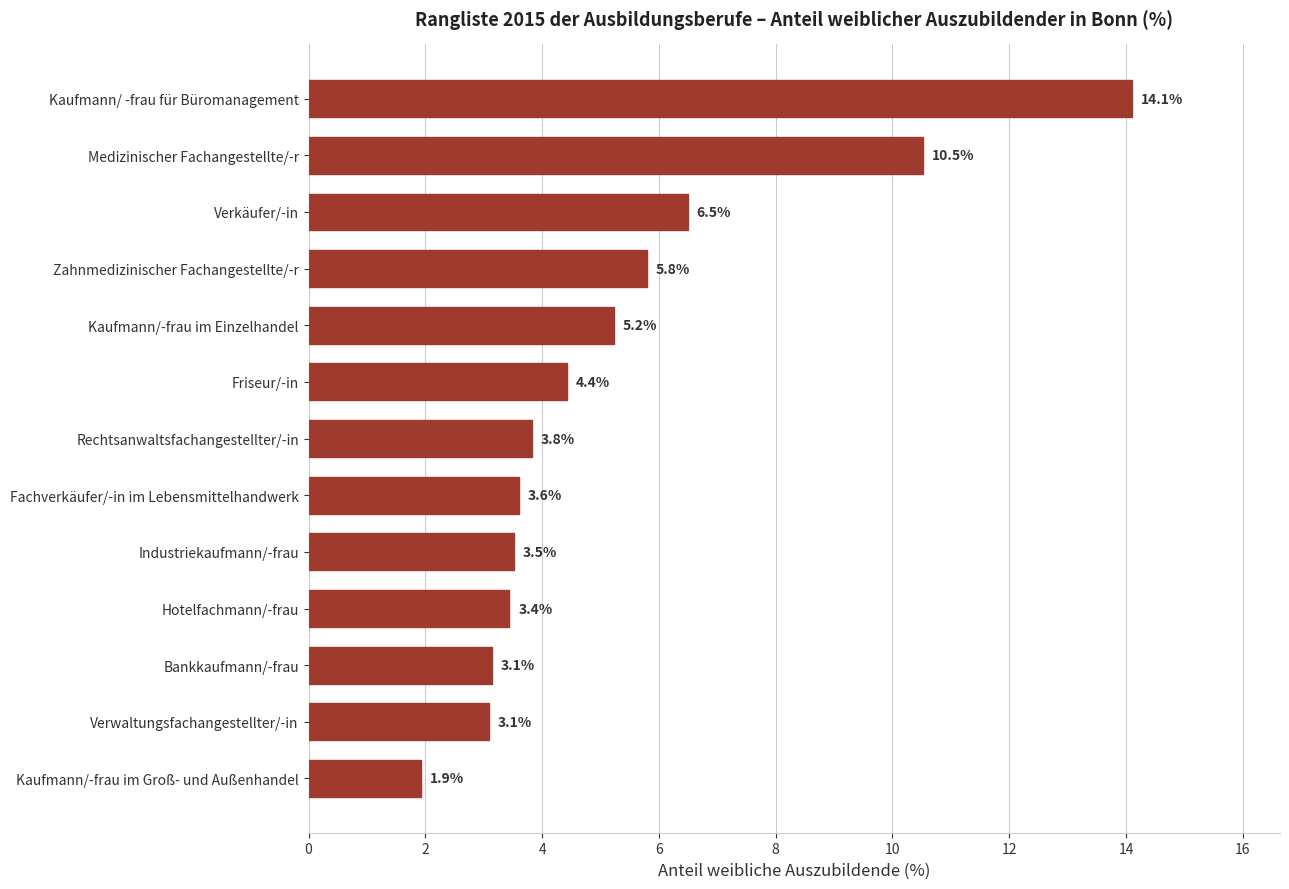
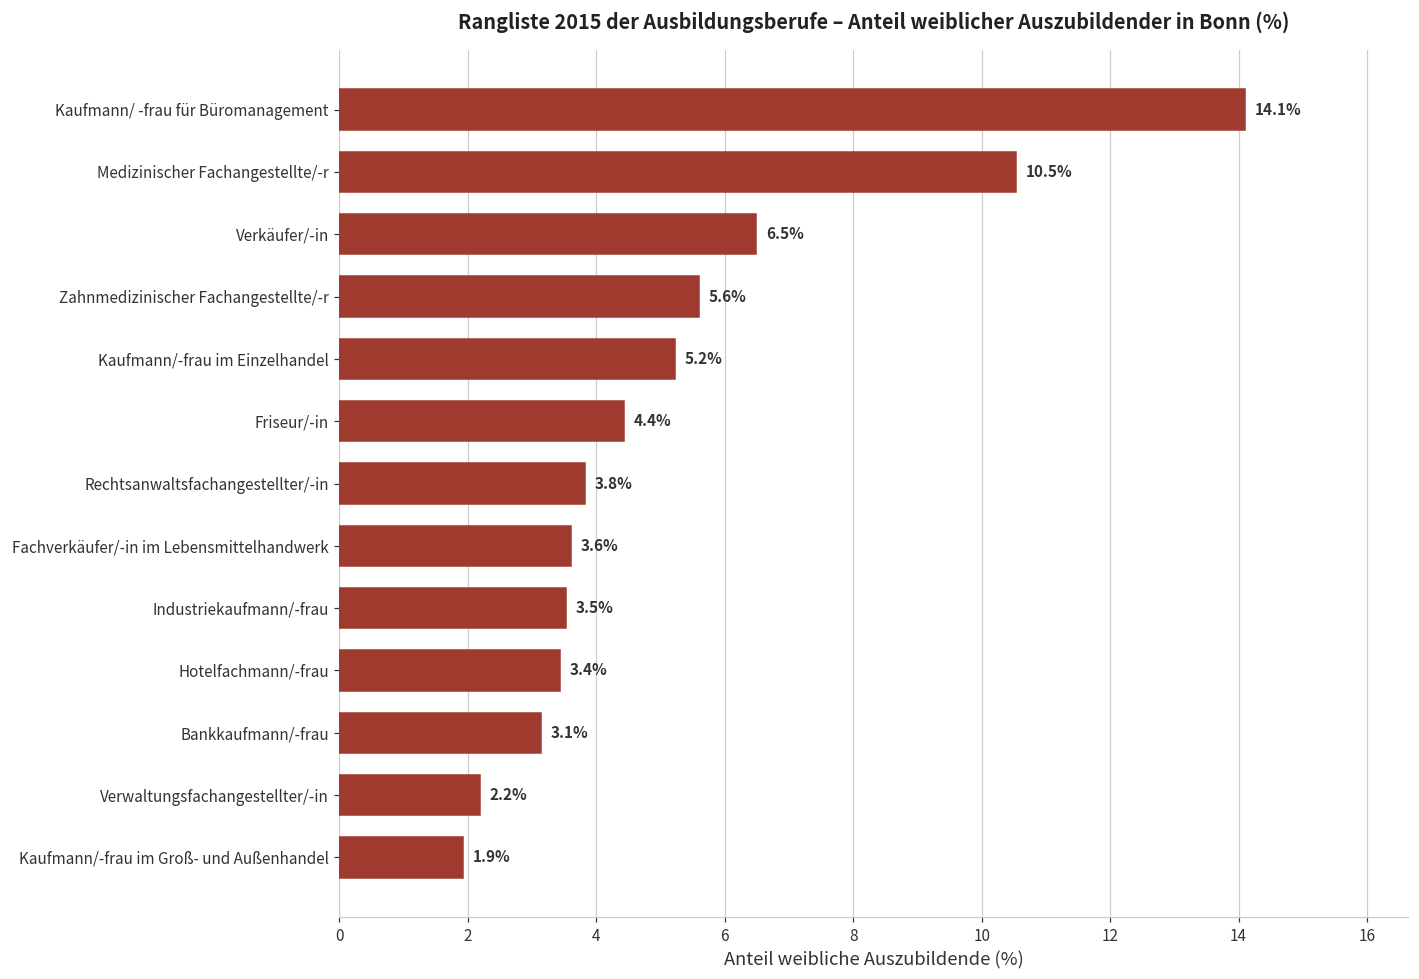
Zahnmedizinischer Fachangestellte/-r: 5.8% -> 5.6%
Verwaltungsfachangestellter/-in: 3.1% -> 2.2%
